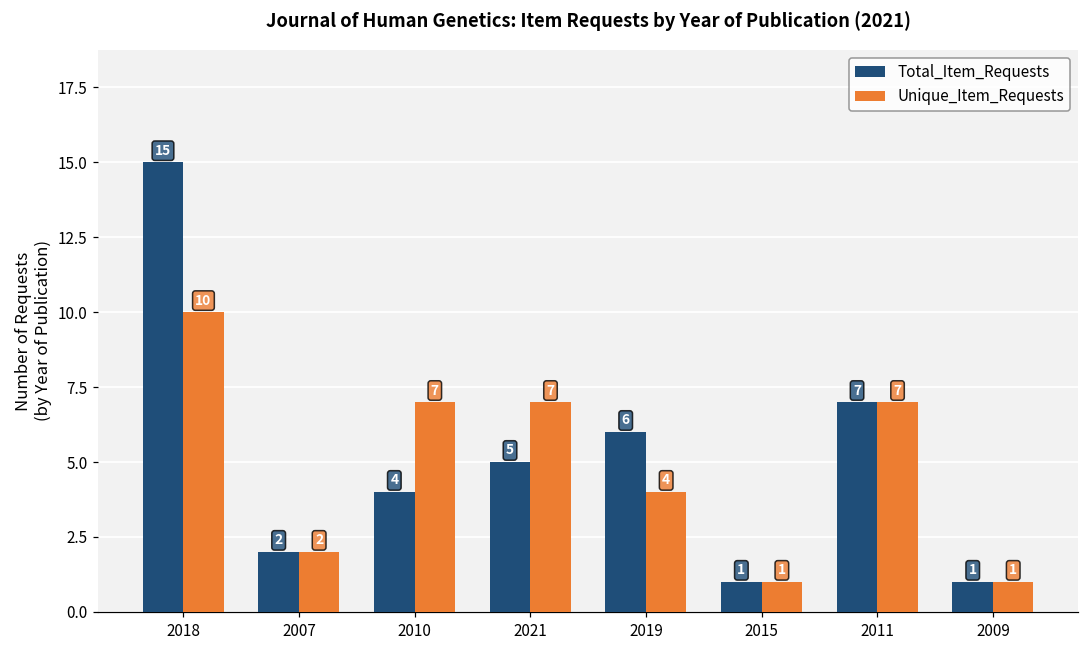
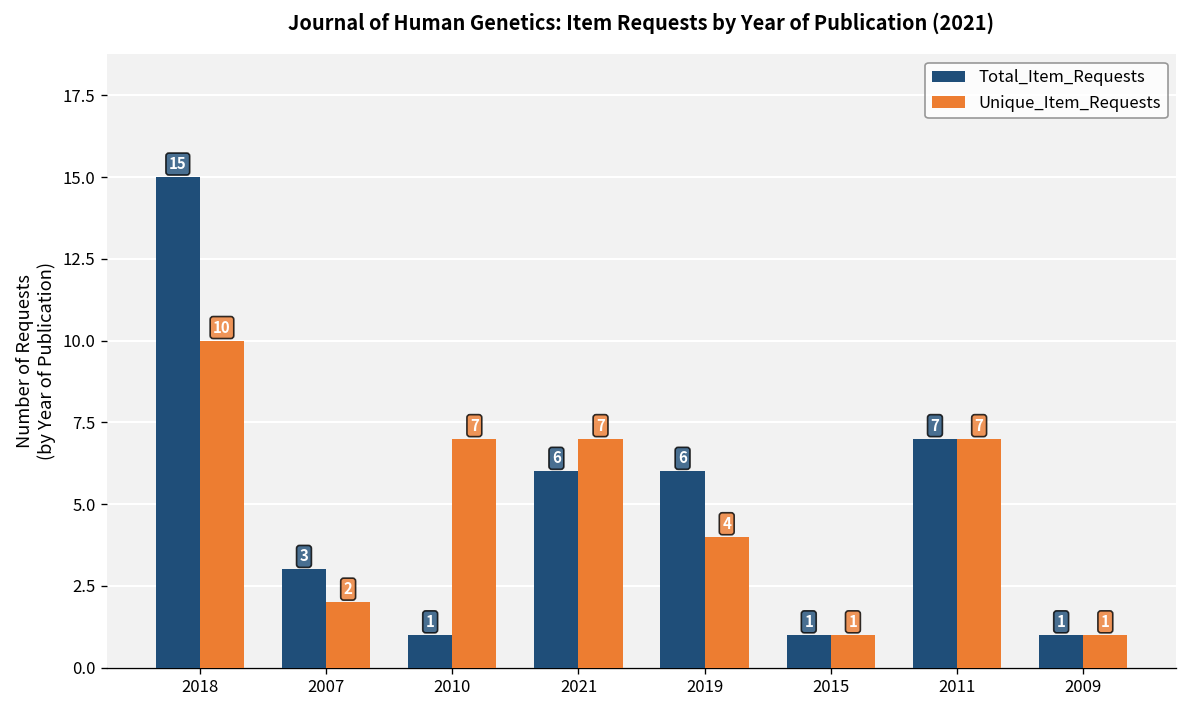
Total_Item_Requests, 2007: 2 -> 3
Total_Item_Requests, 2010: 4 -> 1
Total_Item_Requests, 2021: 5 -> 6
